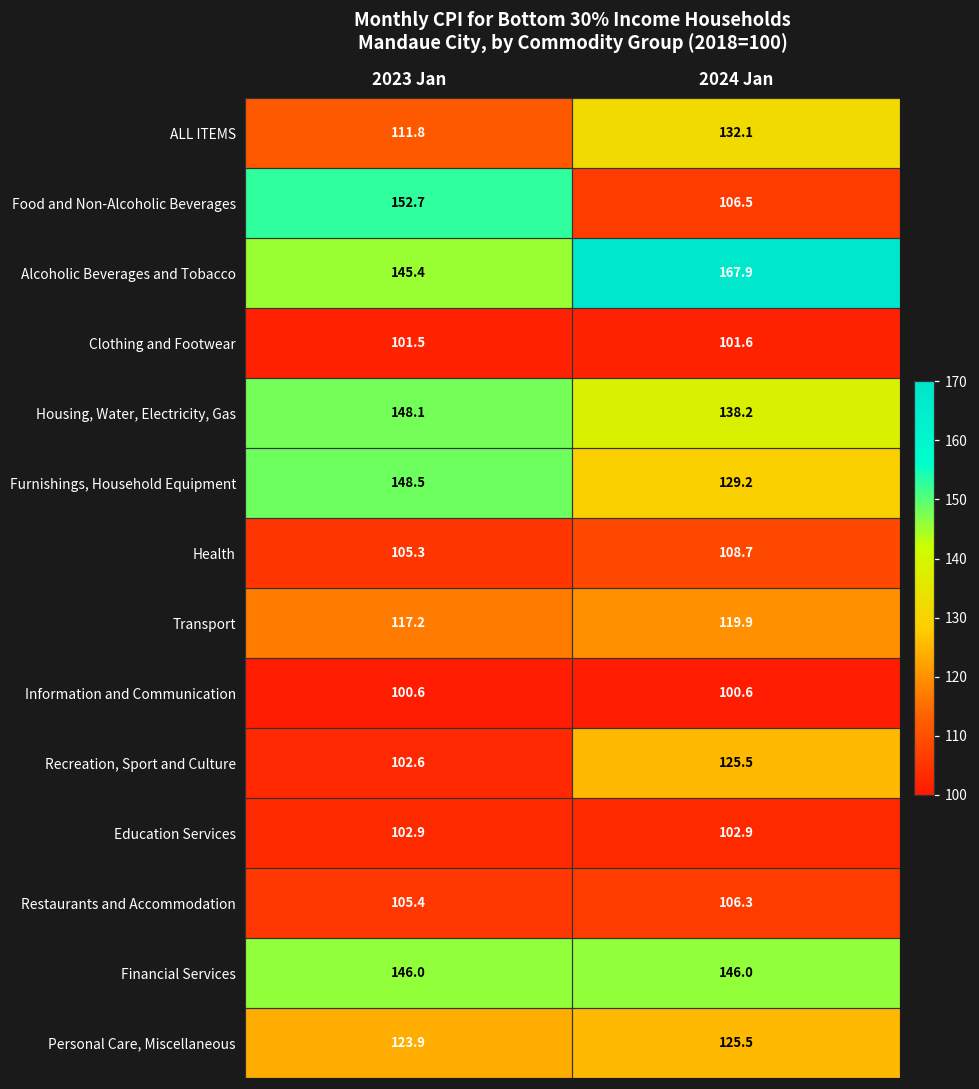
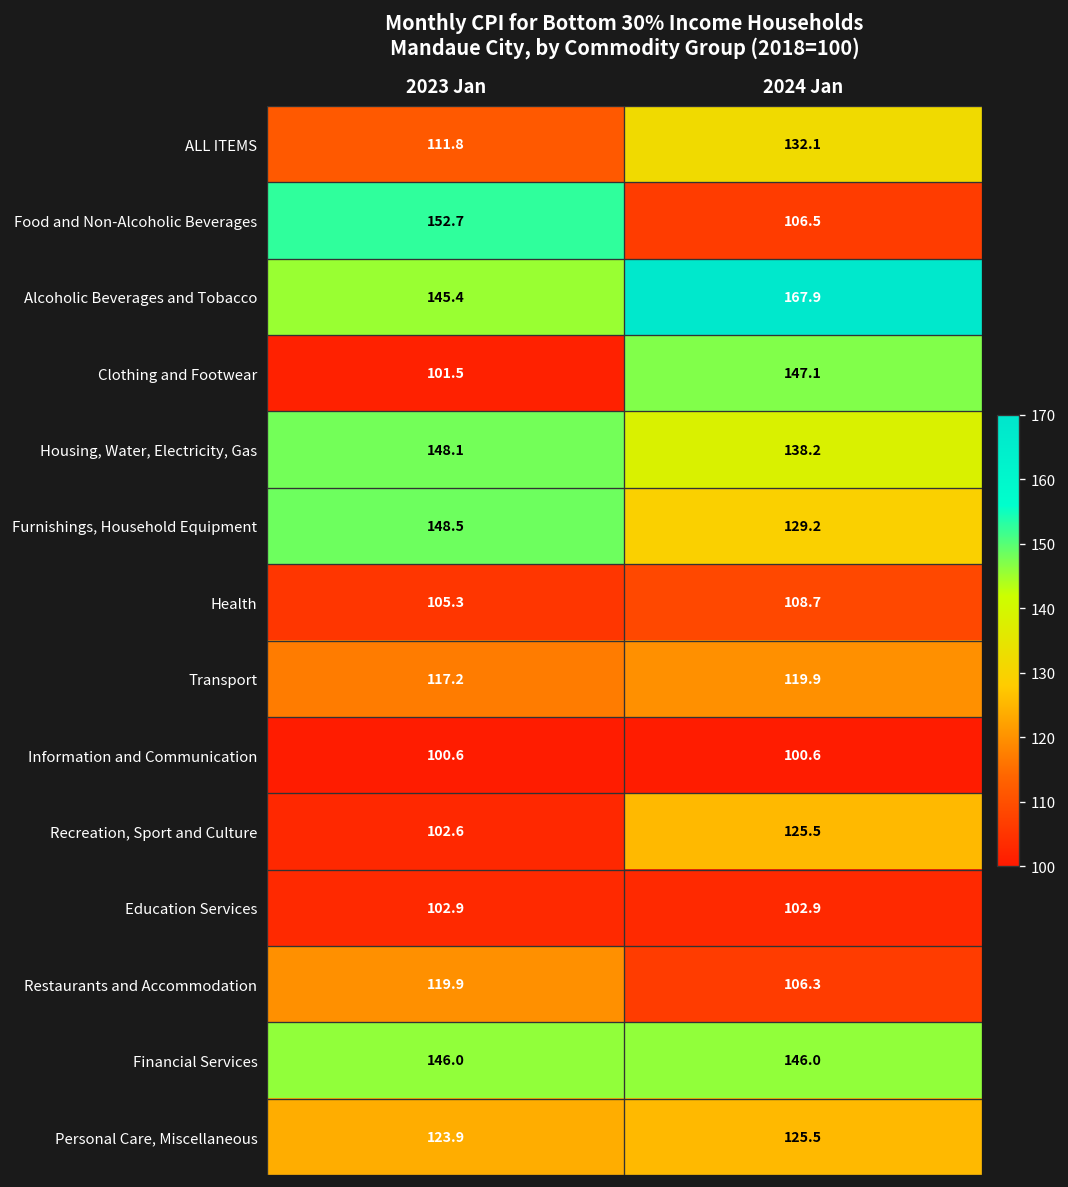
Clothing and Footwear, 2024 Jan: 101.6 -> 147.1
Restaurants and Accommodation, 2023 Jan: 105.4 -> 119.9
